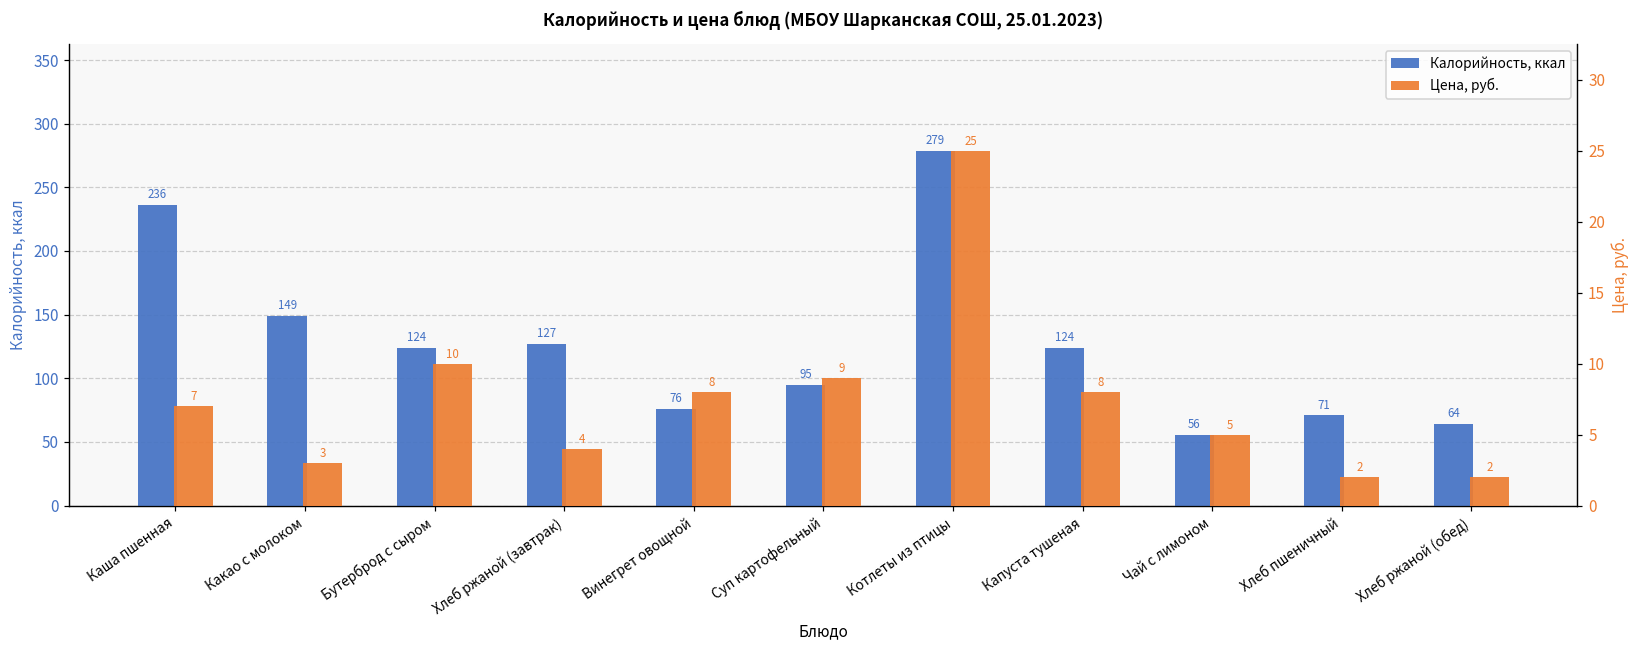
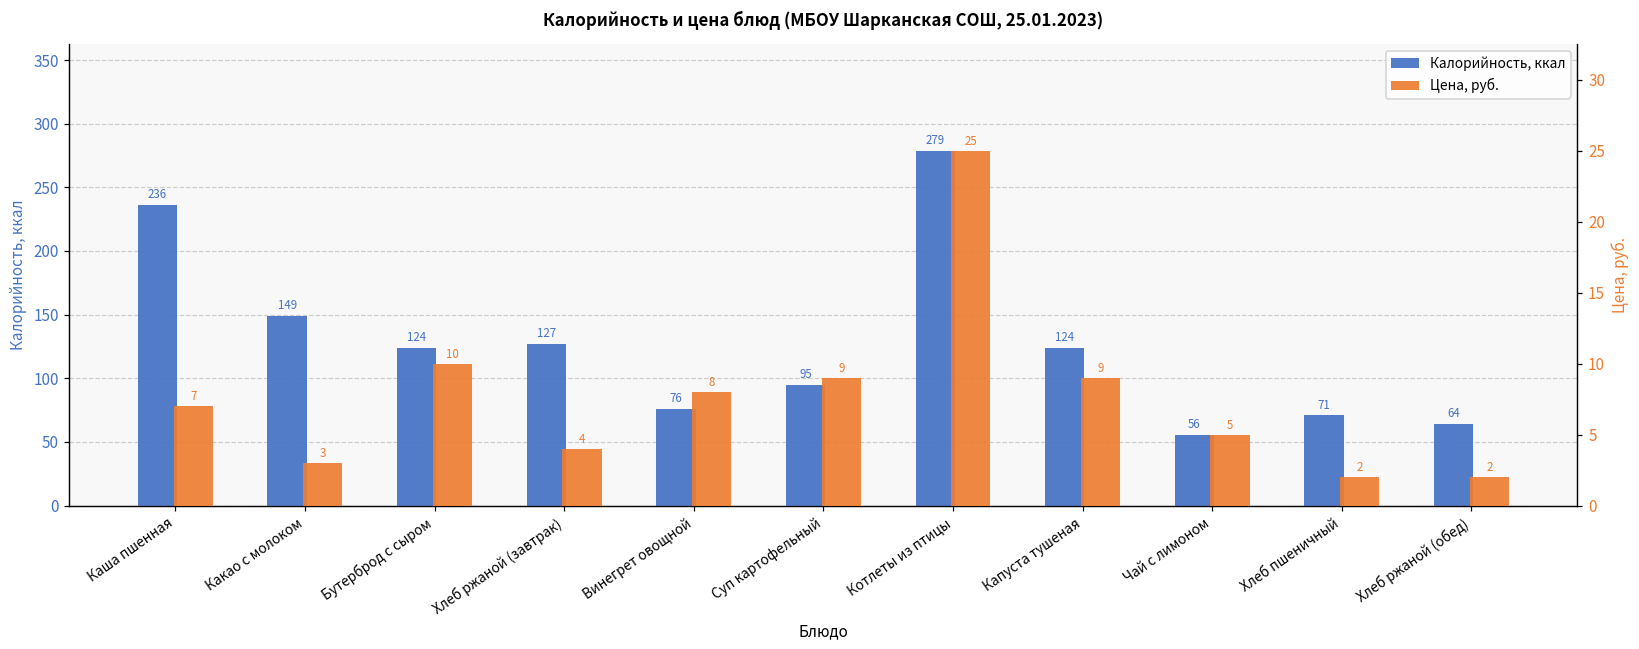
Цена, руб., Капуста тушеная: 8 -> 9
